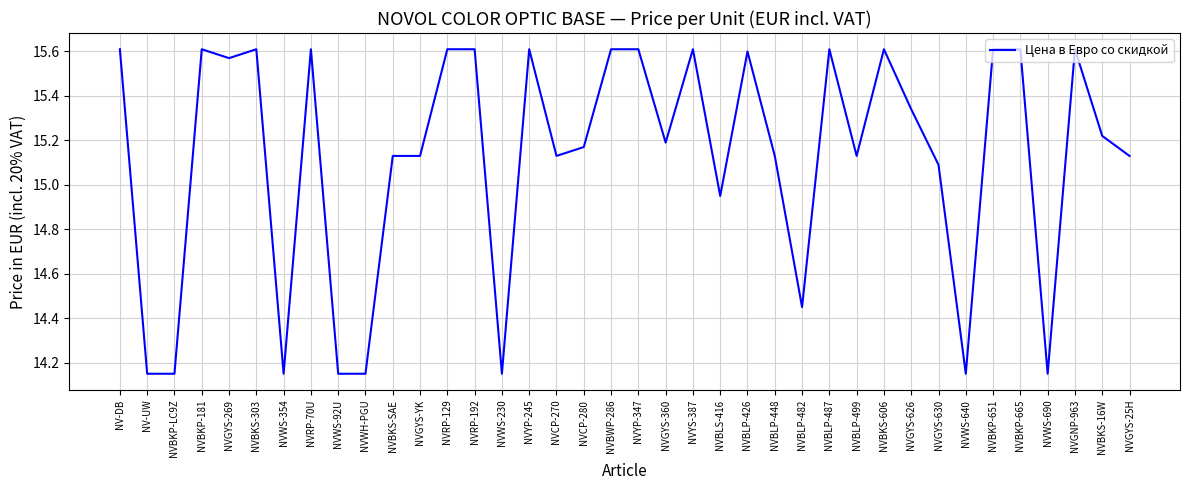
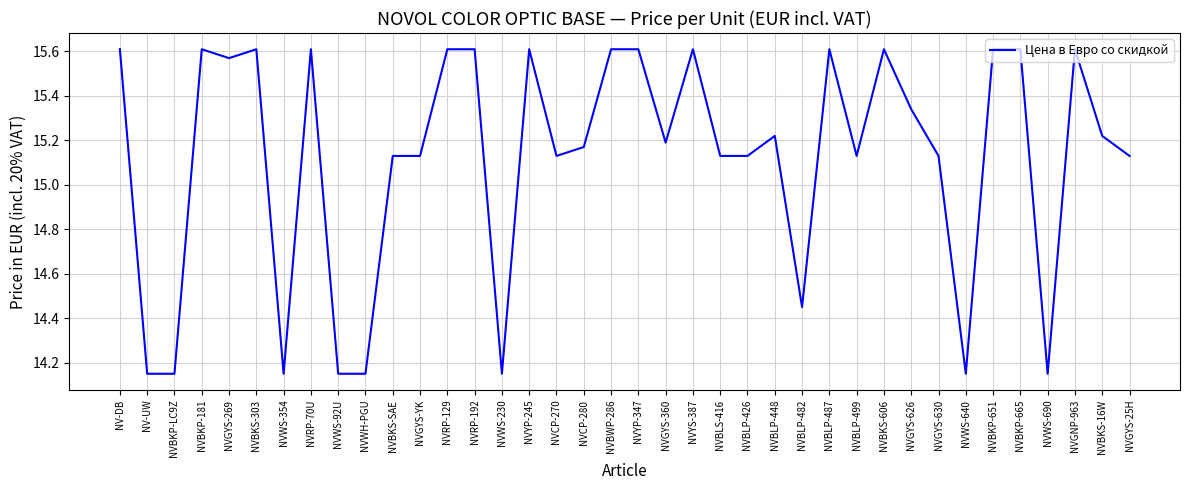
NVBLS-416: 14.95 -> 15.13
NVBLP-426: 15.60 -> 15.13
NVBLP-448: 15.13 -> 15.22
NVGYS-630: 15.09 -> 15.13
